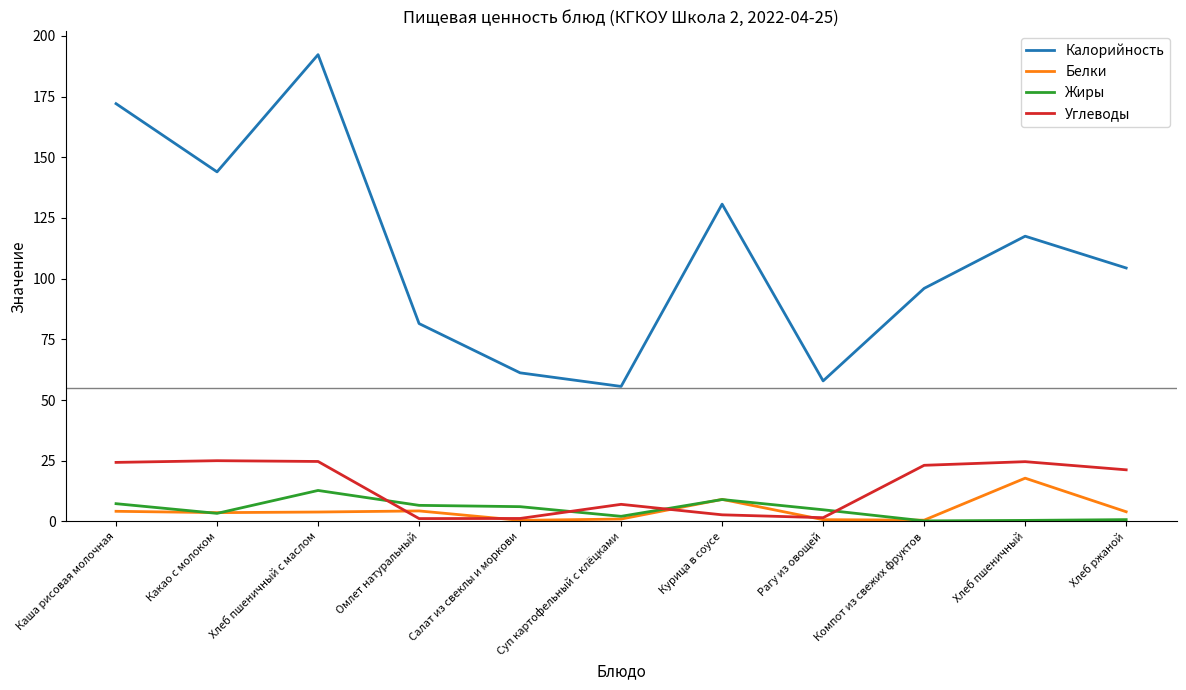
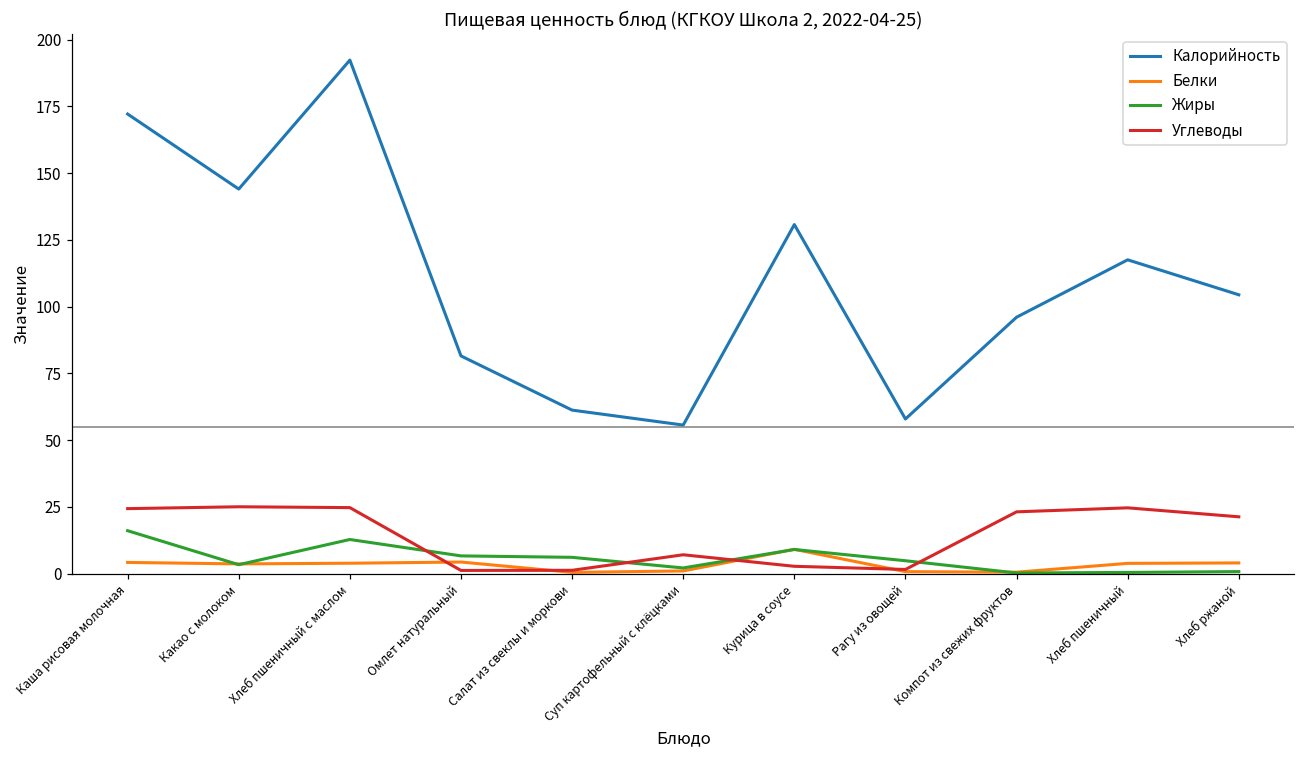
Жиры, Каша рисовая молочная: 7 -> 16
Белки, Хлеб пшеничный: 18 -> 4
